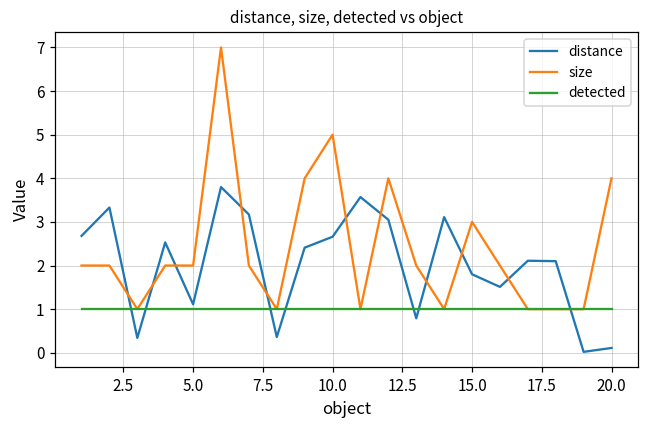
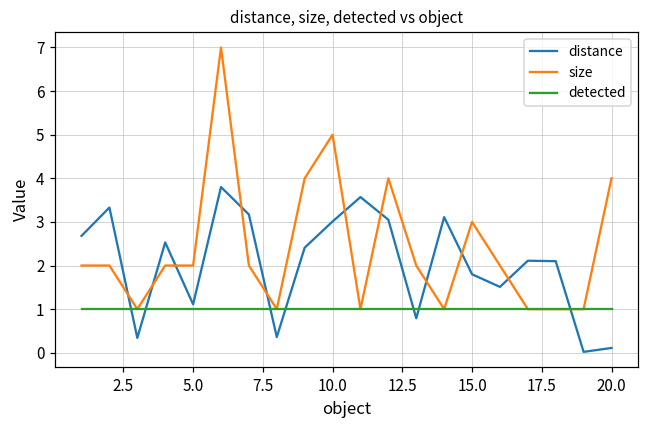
distance, 10.0: 2.7 -> 3.0
